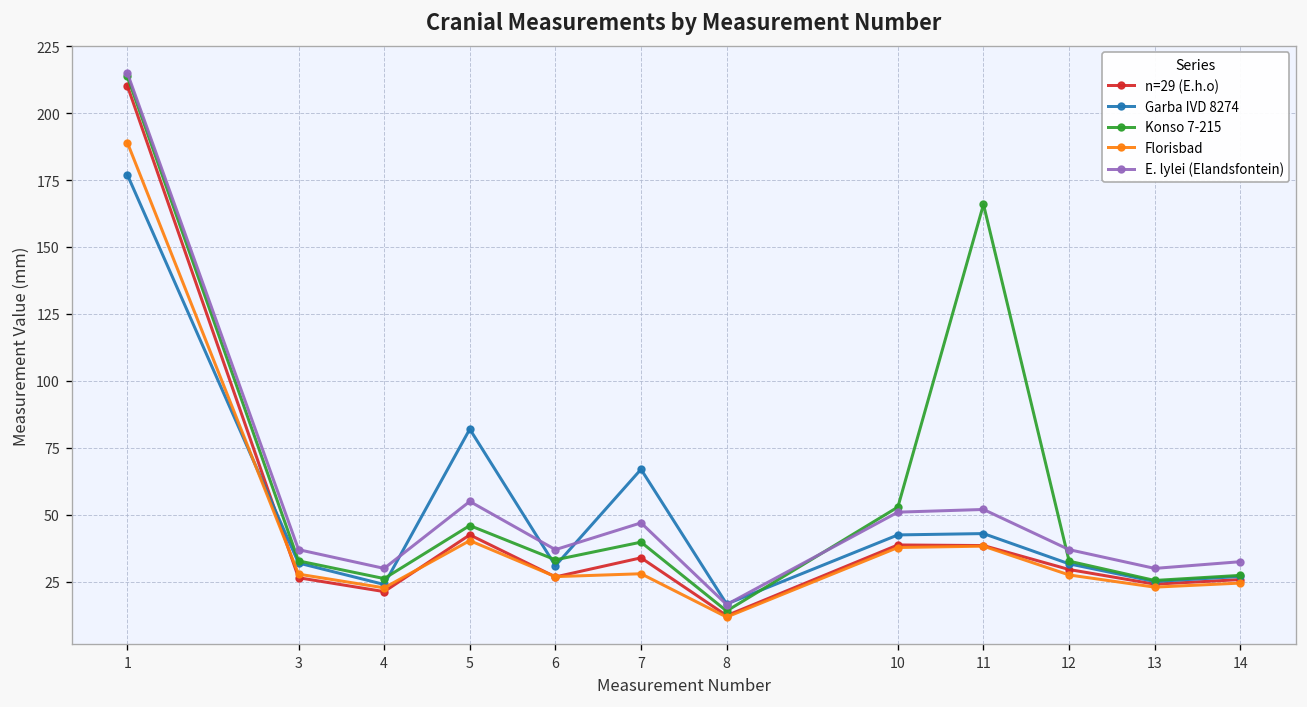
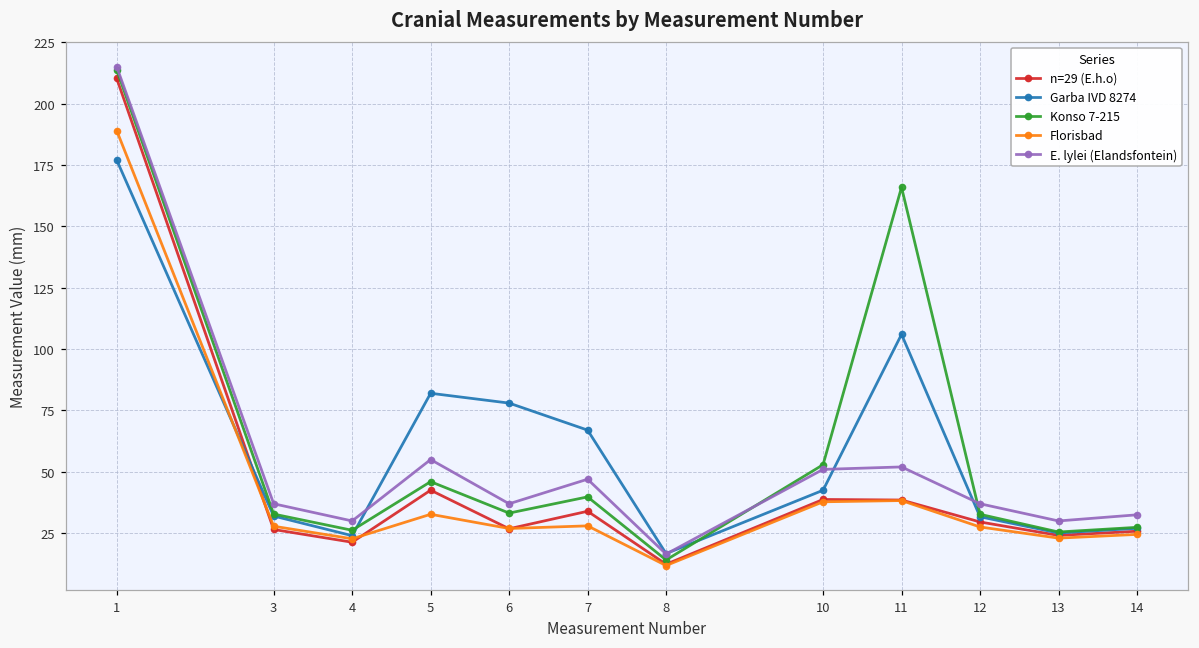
Florisbad, 5: 40 -> 33
Garba IVD 8274, 6: 31 -> 78
Garba IVD 8274, 11: 43 -> 106
